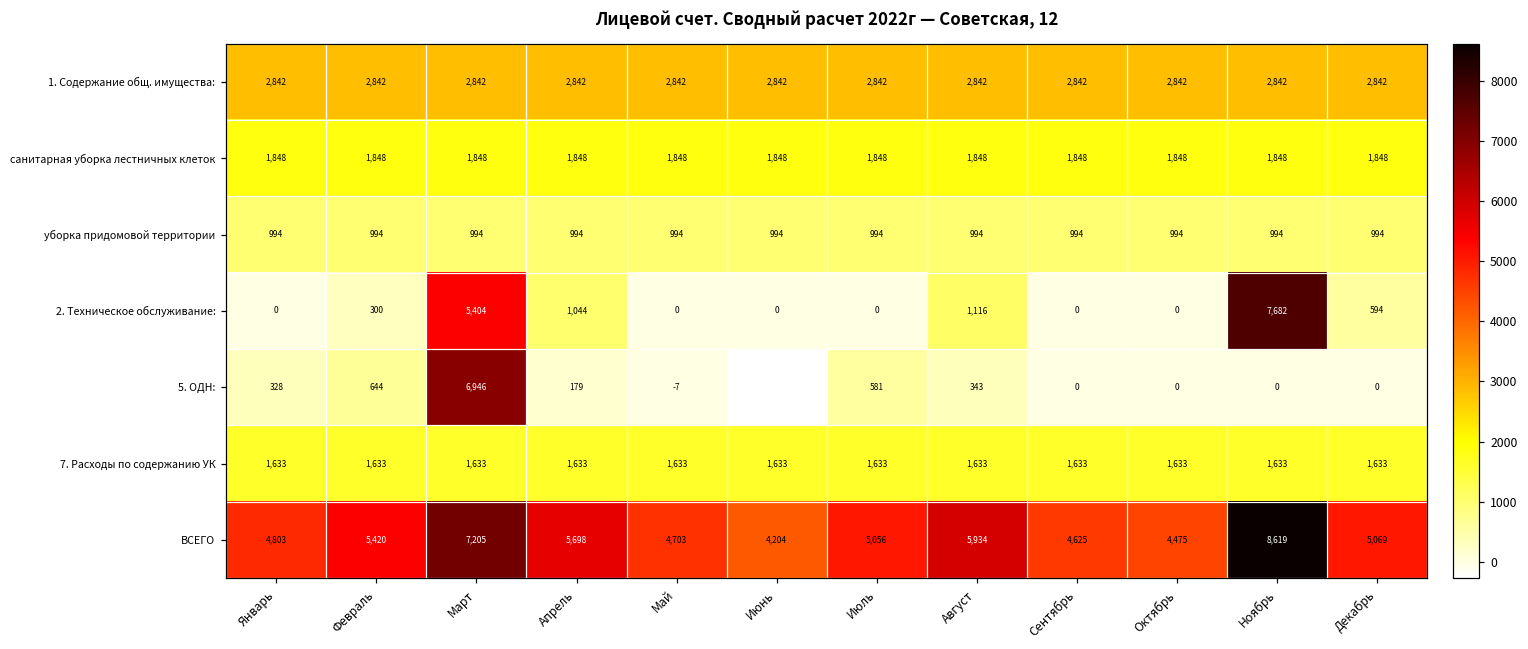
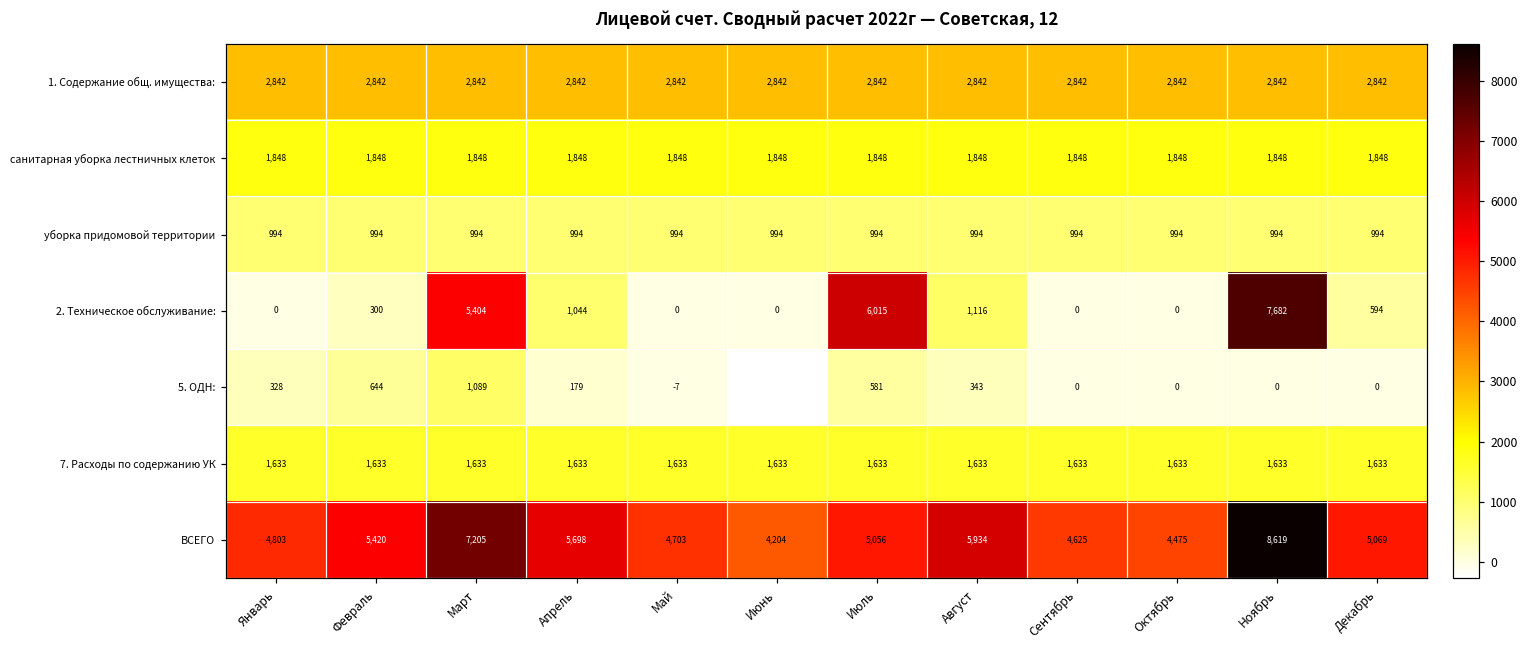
2. Техническое обслуживание:, Июль: 0 -> 6,015
5. ОДН:, Март: 6,946 -> 1,089
